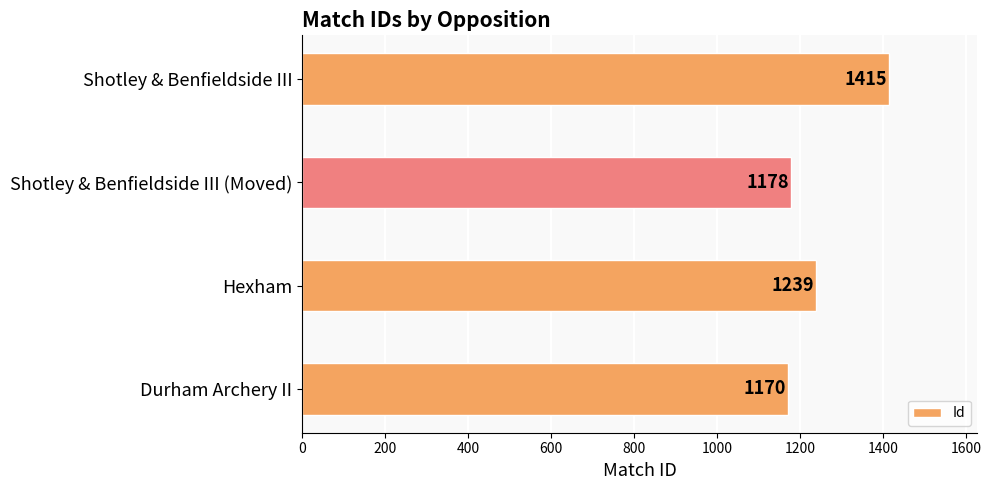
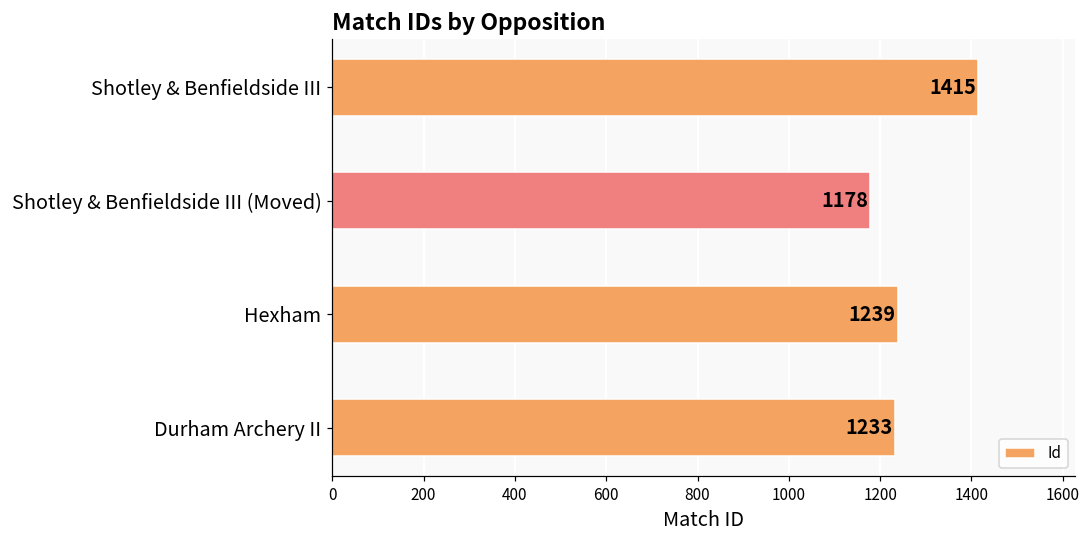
Durham Archery II: 1170 -> 1233
